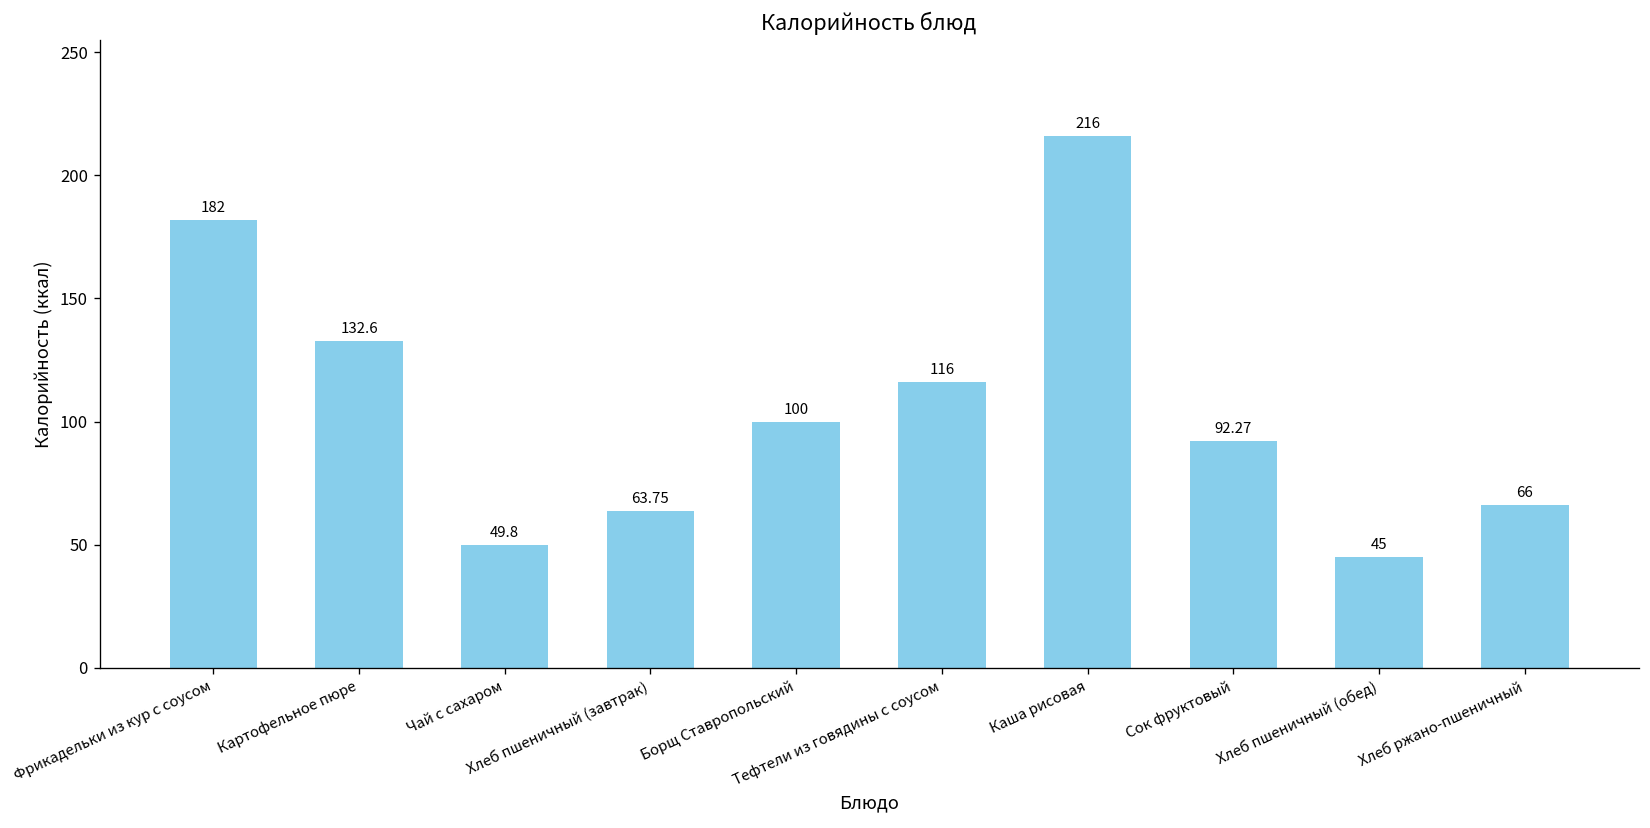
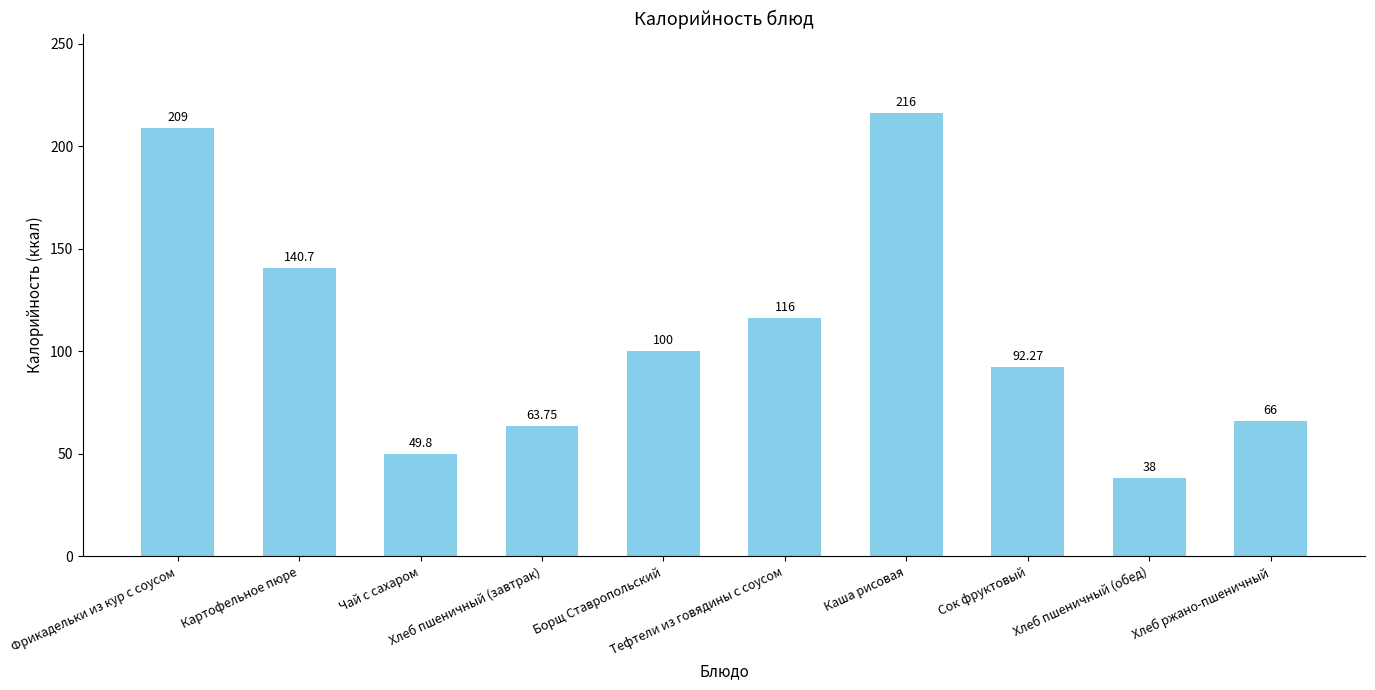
Фрикадельки из кур с соусом: 182 -> 209
Картофельное пюре: 132.6 -> 140.7
Хлеб пшеничный (обед): 45 -> 38
